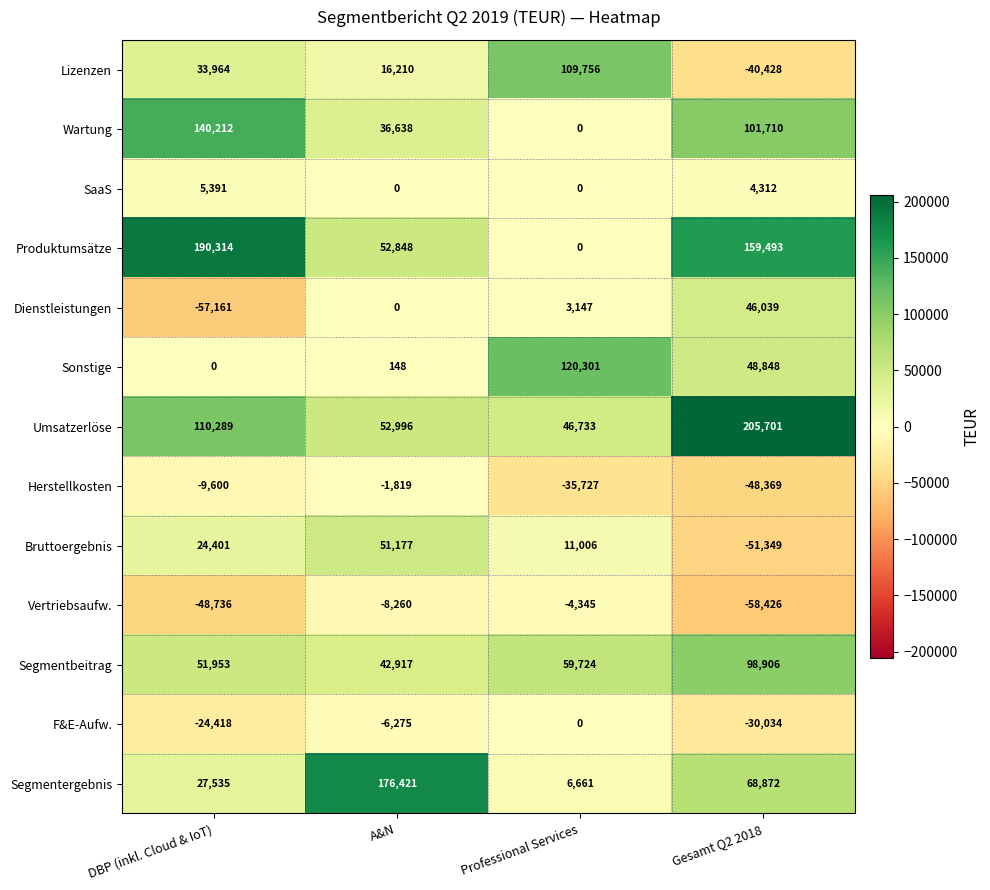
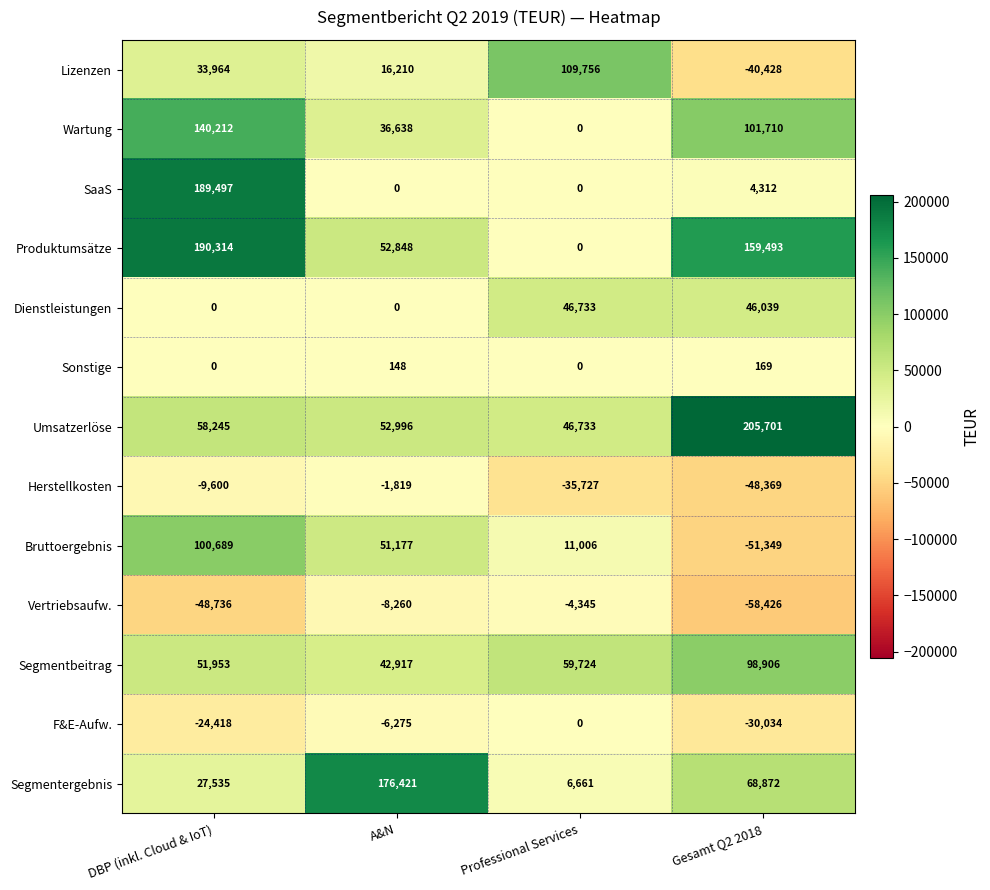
SaaS, DBP (inkl. Cloud & IoT): 5,391 -> 189,497
Dienstleistungen, DBP (inkl. Cloud & IoT): -57,161 -> 0
Dienstleistungen, Professional Services: 3,147 -> 46,733
Sonstige, Professional Services: 120,301 -> 0
Sonstige, Gesamt Q2 2018: 48,848 -> 169
Umsatzerlöse, DBP (inkl. Cloud & IoT): 110,289 -> 58,245
Bruttoergebnis, DBP (inkl. Cloud & IoT): 24,401 -> 100,689
